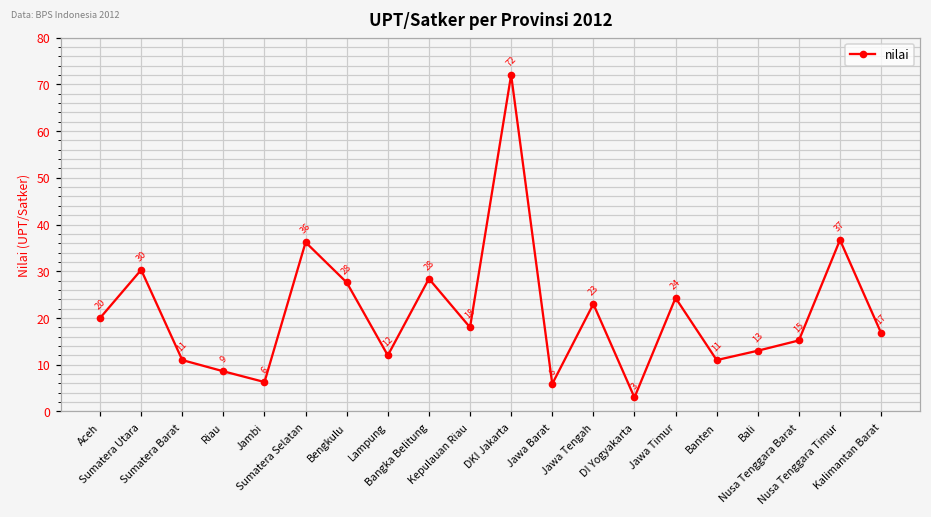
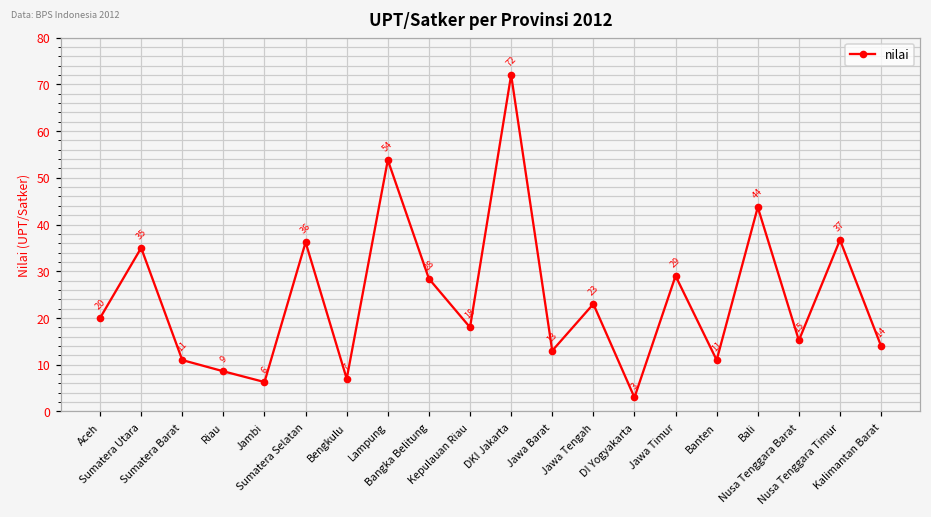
Sumatera Utara: 30 -> 35
Bengkulu: 28 -> 7
Lampung: 12 -> 54
Jawa Barat: 6 -> 13
Jawa Timur: 24 -> 29
Bali: 13 -> 44
Kalimantan Barat: 17 -> 14
